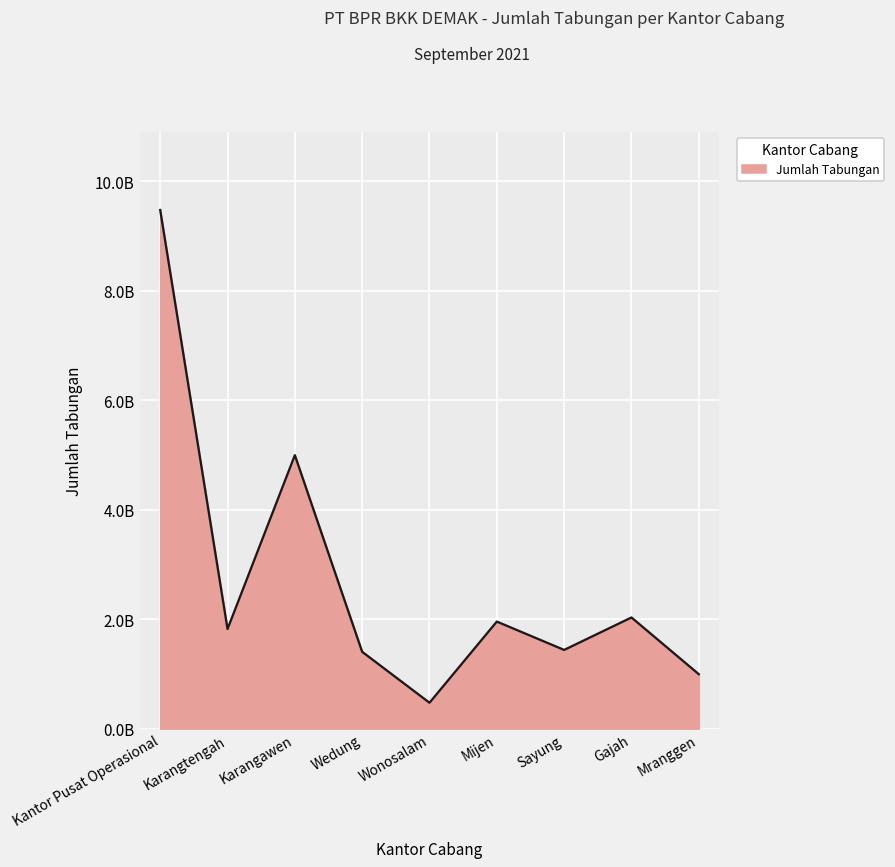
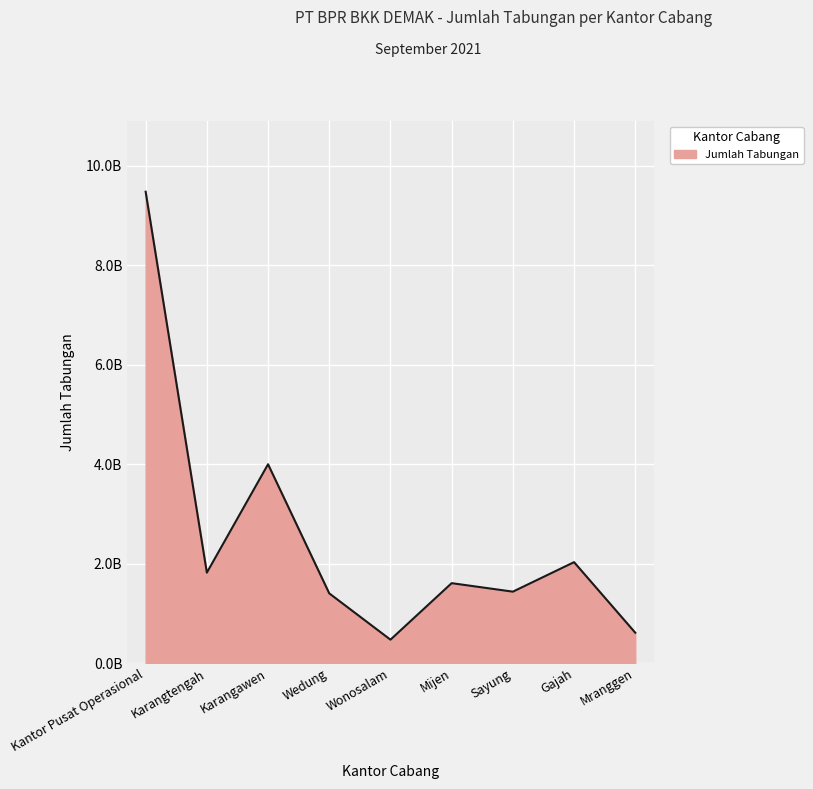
Karangawen: 5000000000 -> 4000000000
Mijen: 2000000000 -> 1600000000
Mranggen: 1000000000 -> 600000000
